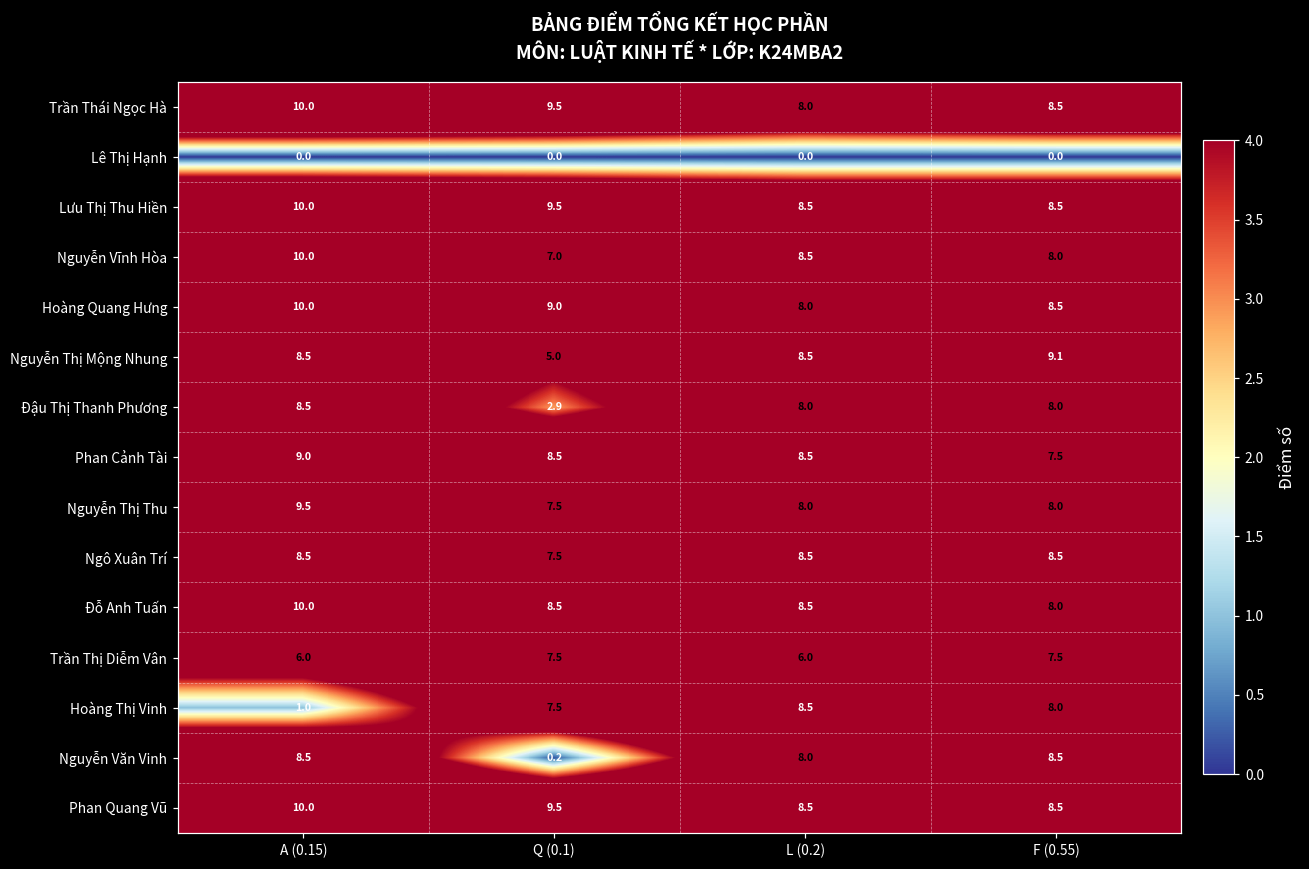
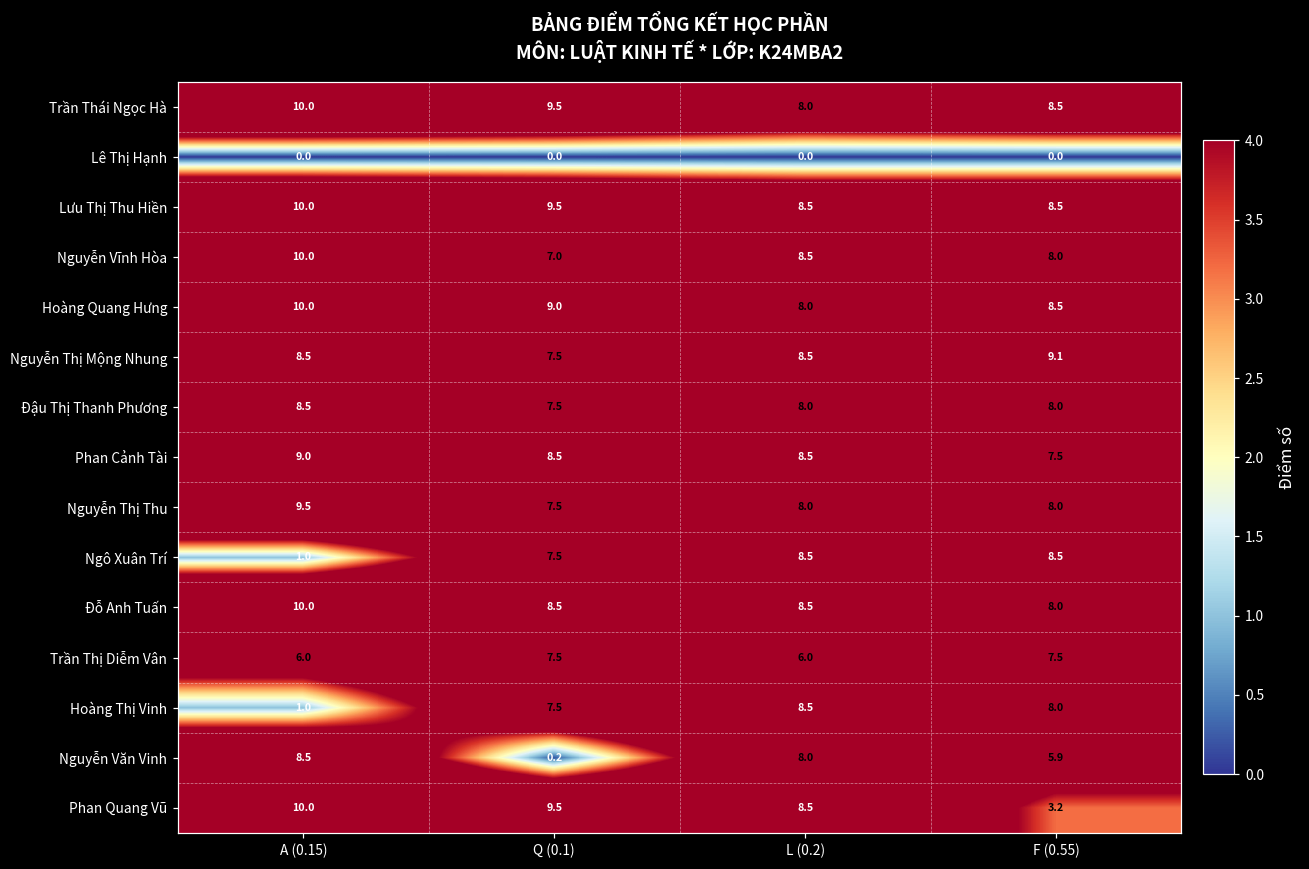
Nguyễn Thị Mộng Nhung, Q (0.1): 5.0 -> 7.5
Đậu Thị Thanh Phương, Q (0.1): 2.9 -> 7.5
Ngô Xuân Trí, A (0.15): 8.5 -> 1.0
Nguyễn Văn Vinh, F (0.55): 8.5 -> 5.9
Phan Quang Vũ, F (0.55): 8.5 -> 3.2
